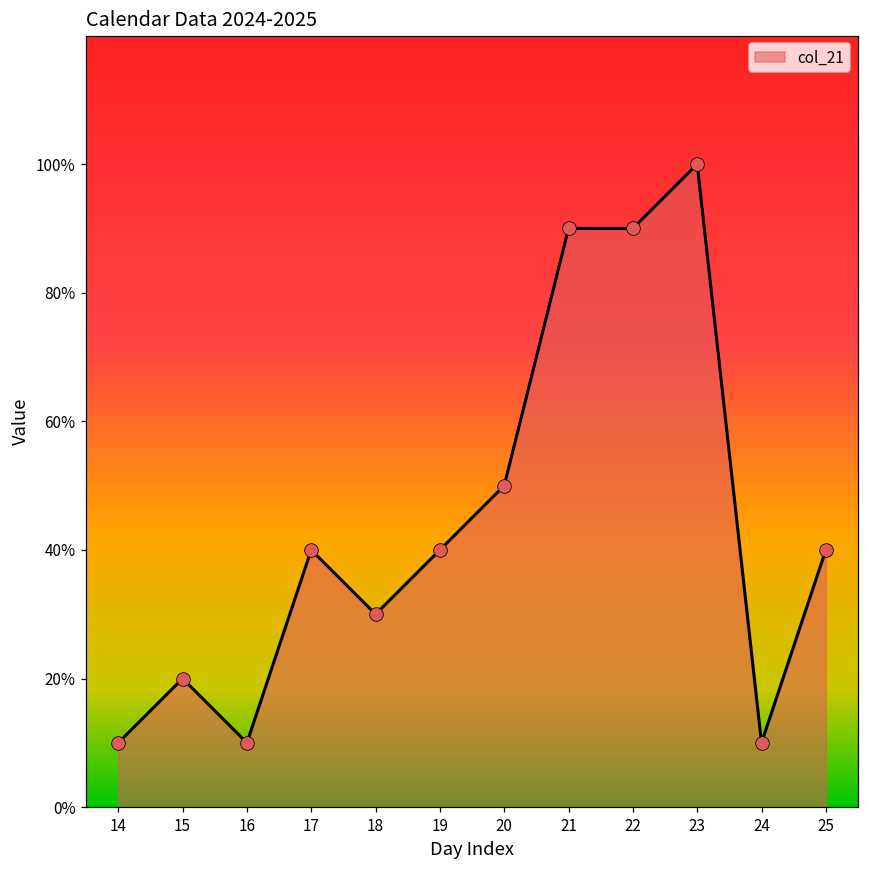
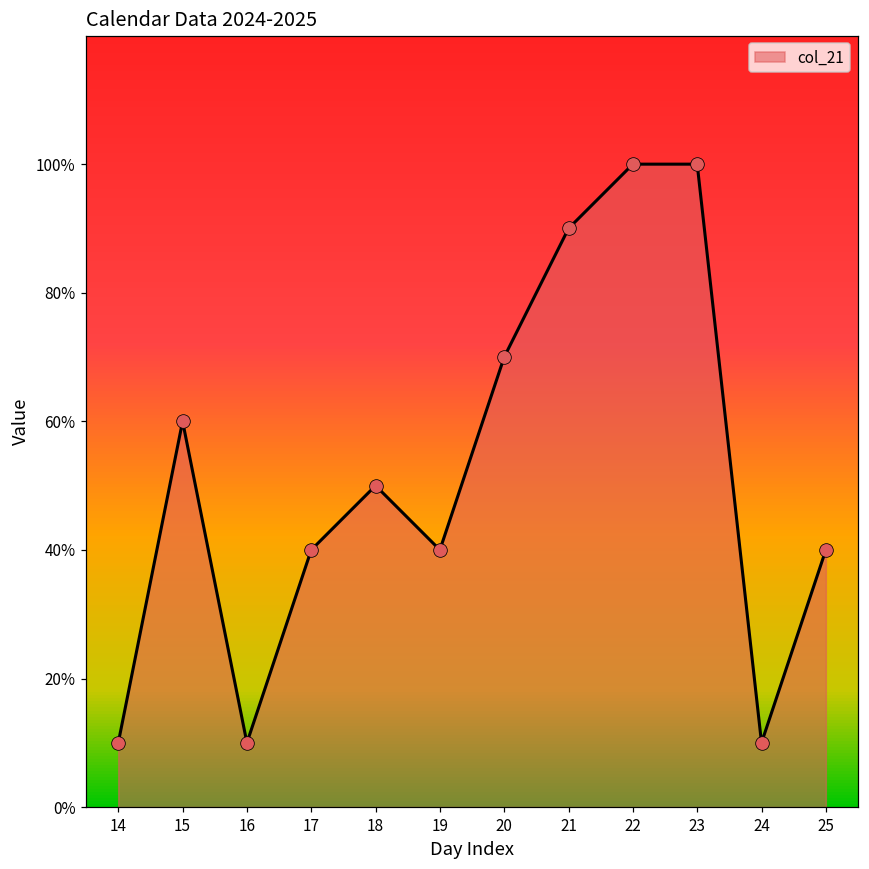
15: 20% -> 60%
18: 30% -> 50%
20: 50% -> 70%
22: 90% -> 100%
